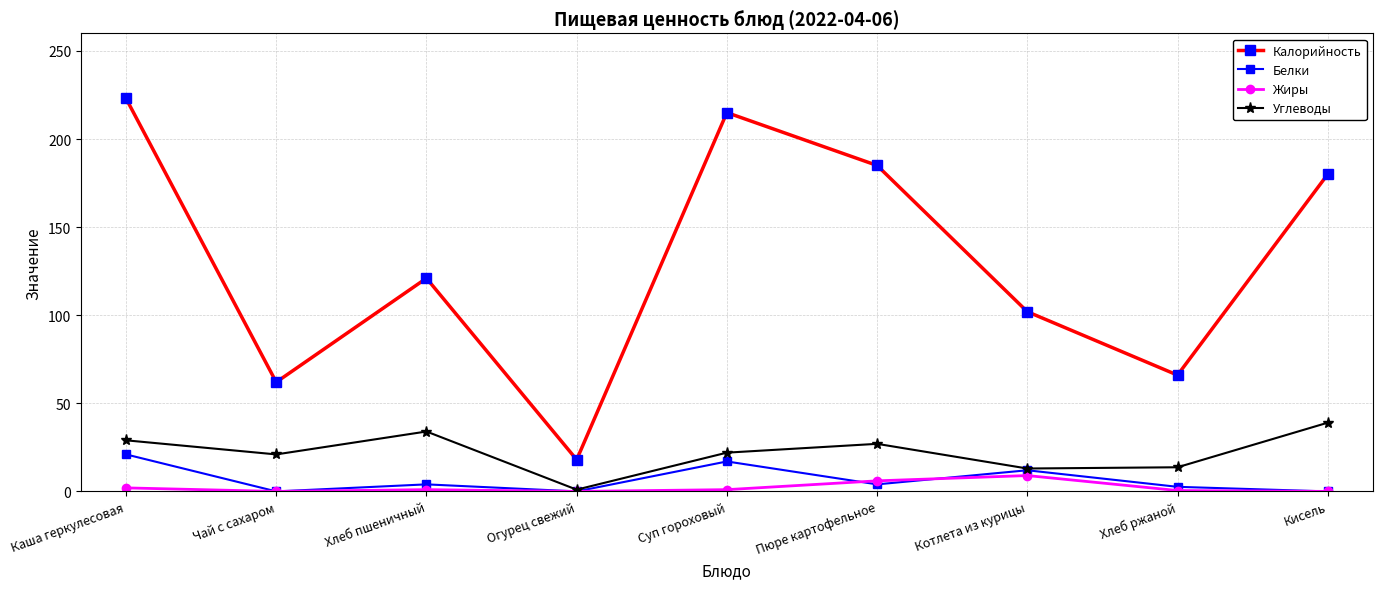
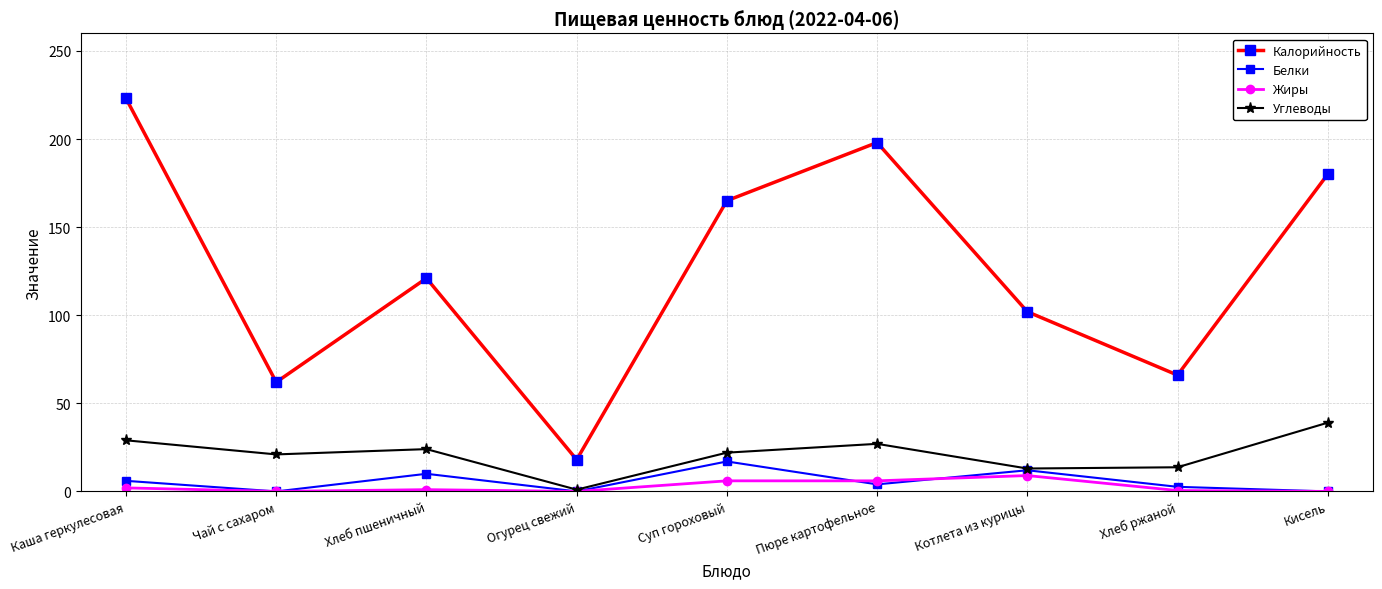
Белки, Каша геркулесовая: 21 -> 6
Белки, Хлеб пшеничный: 4 -> 10
Углеводы, Хлеб пшеничный: 34 -> 24
Калорийность, Суп гороховый: 215 -> 165
Жиры, Суп гороховый: 1 -> 6
Калорийность, Пюре картофельное: 185 -> 198
